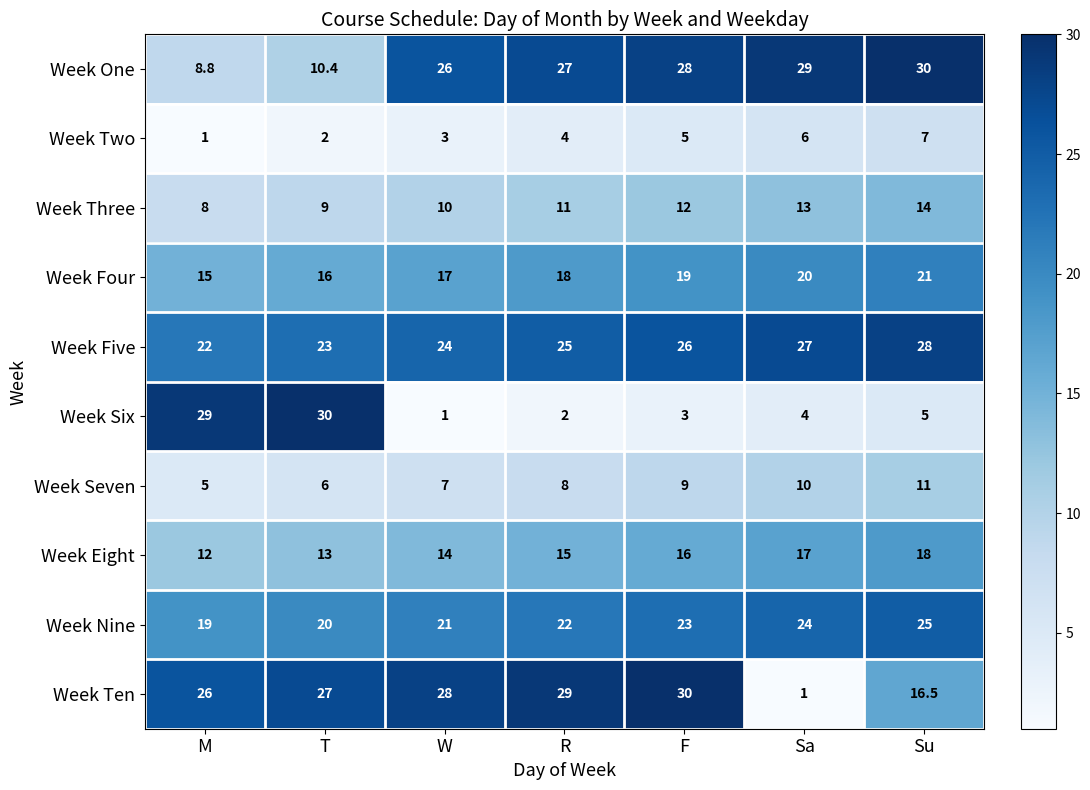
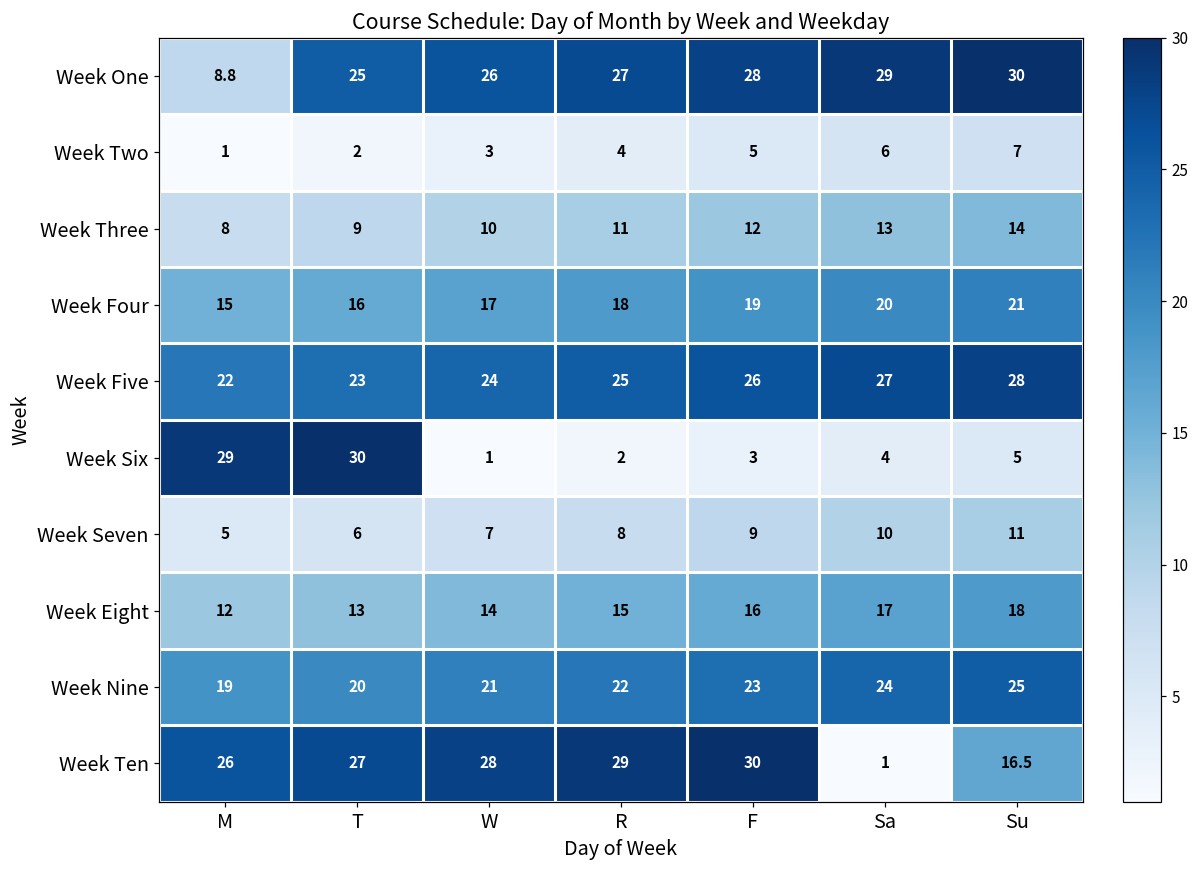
Week One, T: 10.4 -> 25
